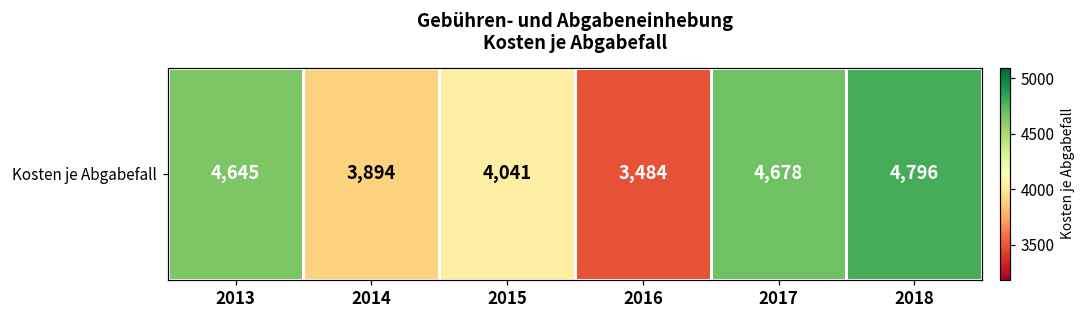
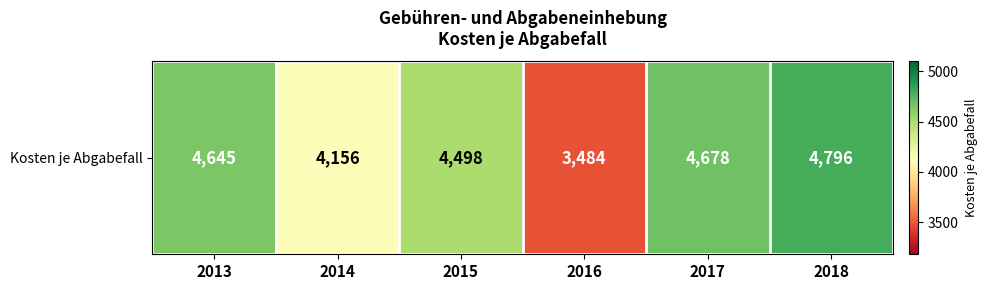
Kosten je Abgabefall, 2014: 3,894 -> 4,156
Kosten je Abgabefall, 2015: 4,041 -> 4,498
